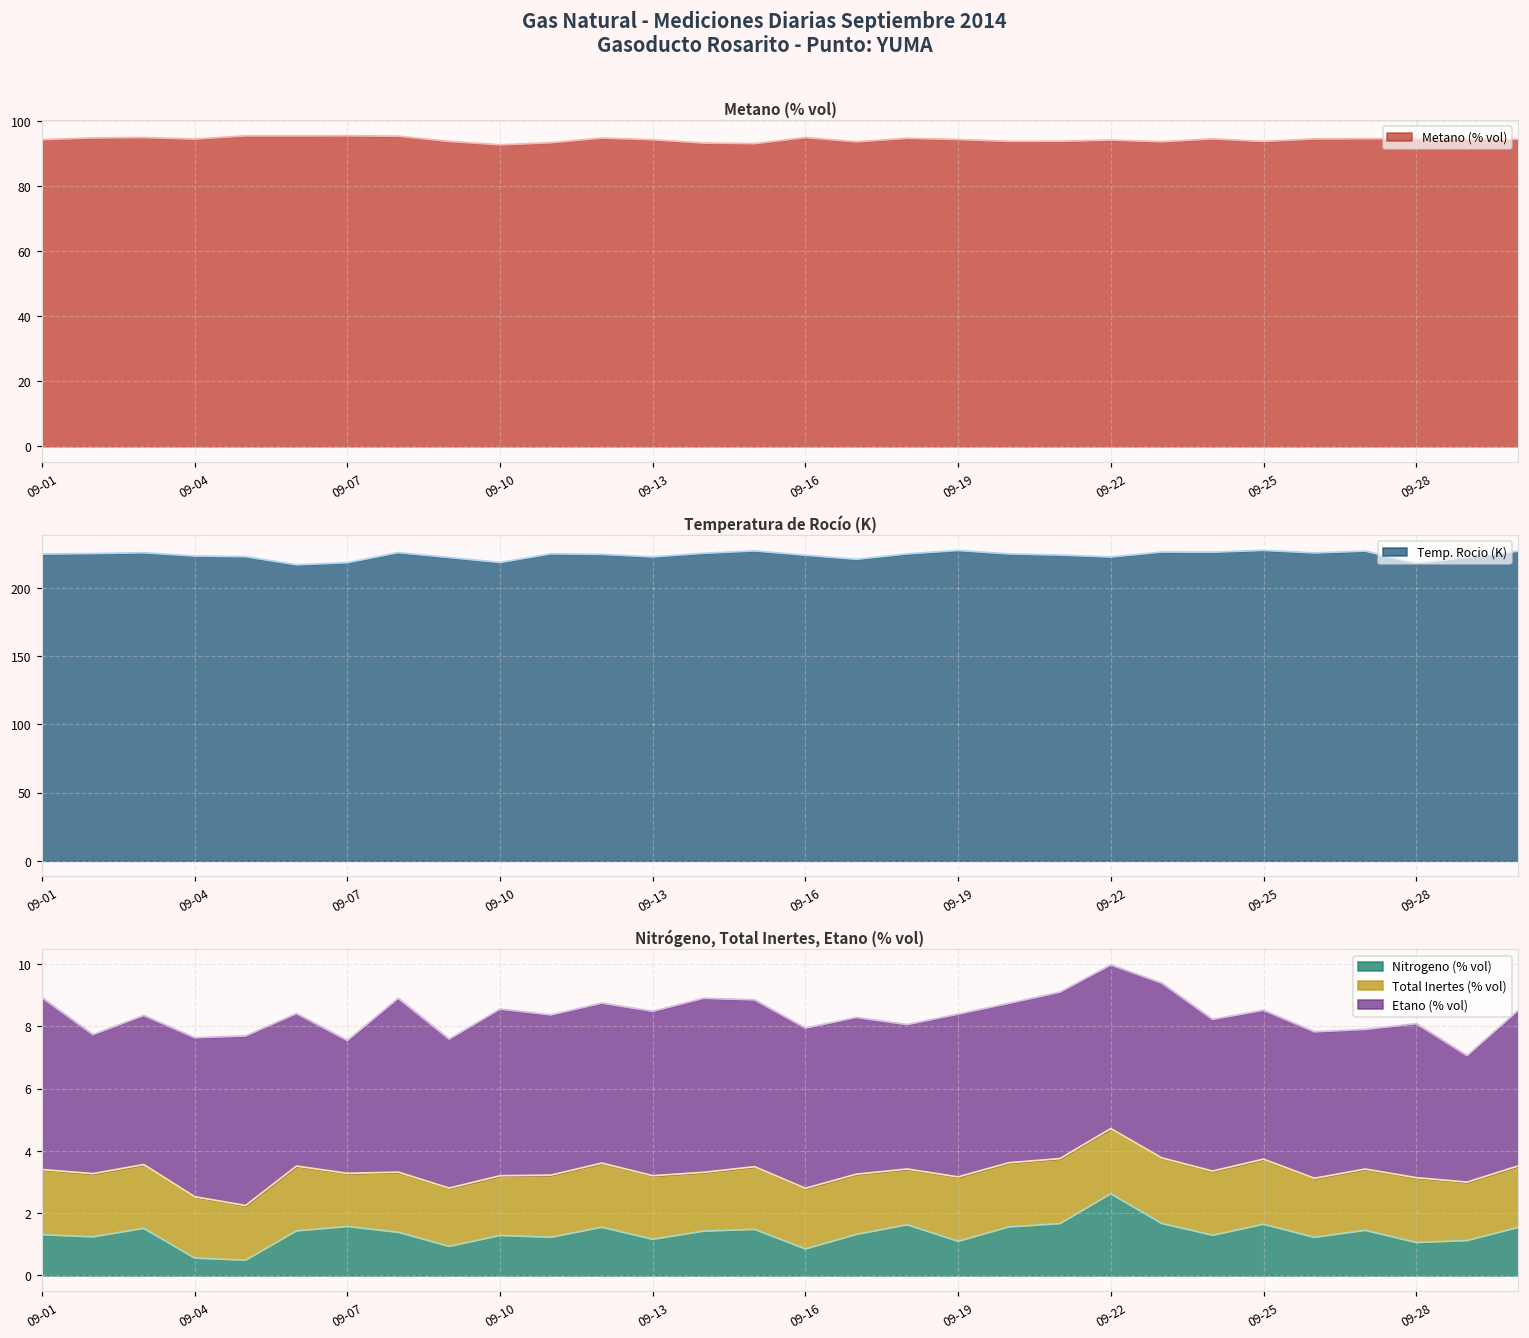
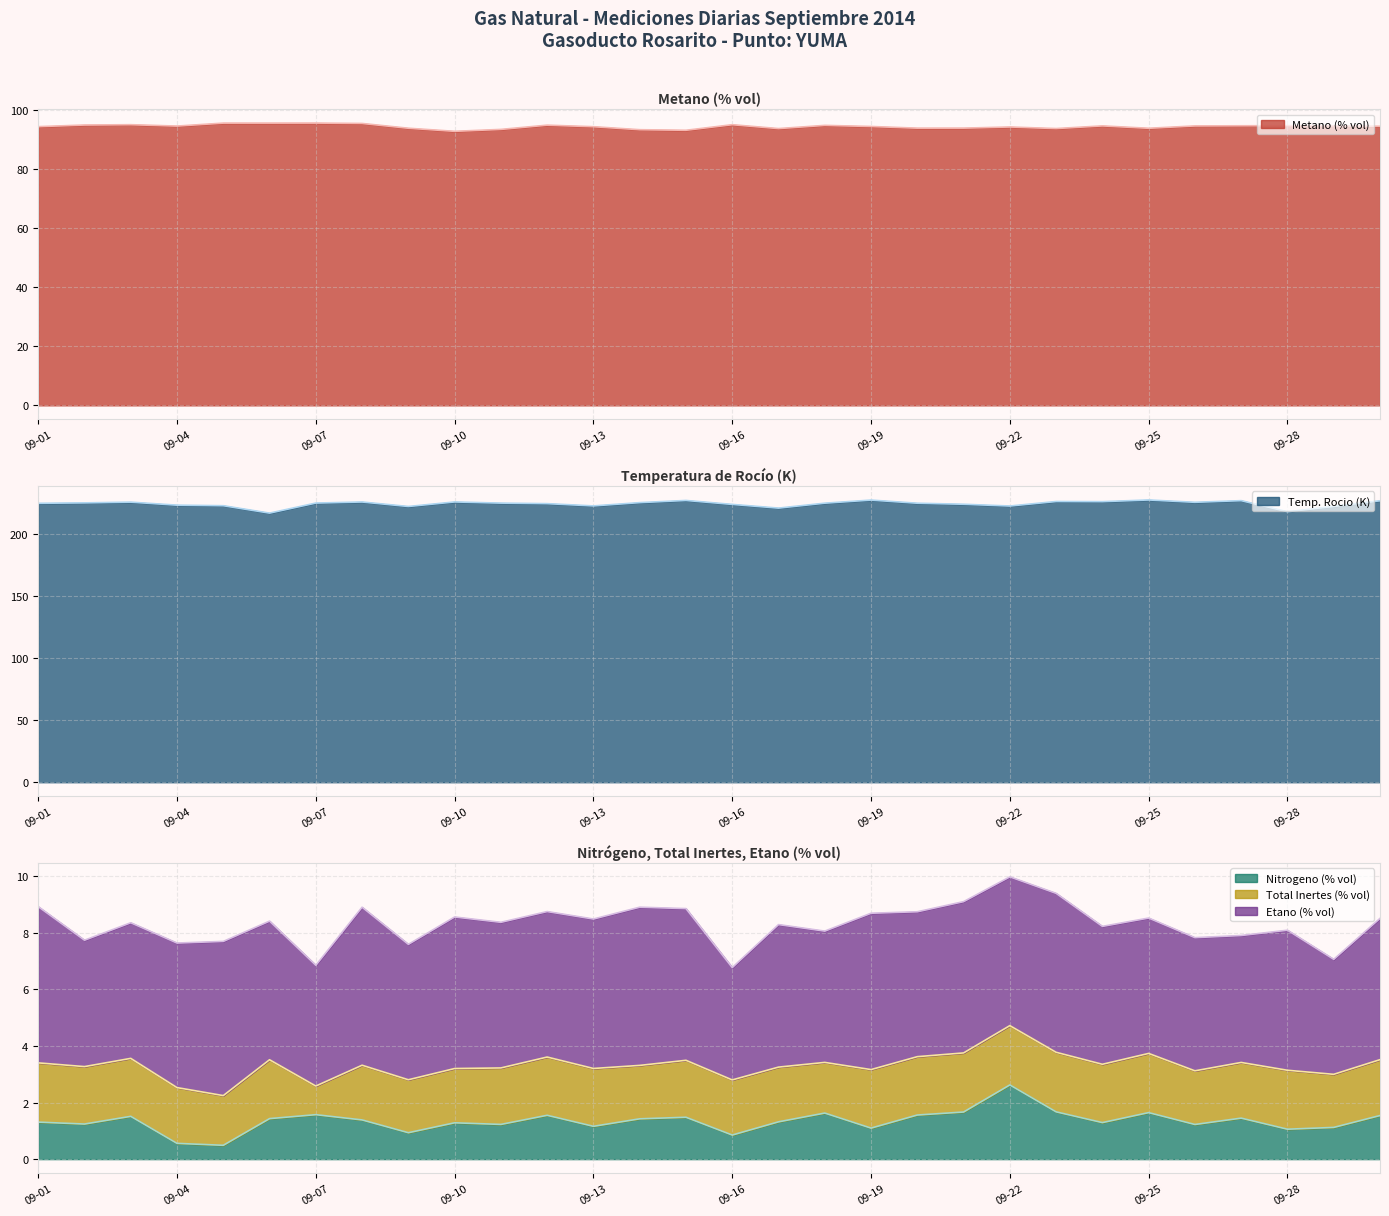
Temperatura de Rocío (K), 09-07: 219 -> 225
Temperatura de Rocío (K), 09-10: 219 -> 226
Nitrógeno, Total Inertes, Etano (% vol), Total Inertes (% vol), 09-07: 1.7 -> 1.0
Nitrógeno, Total Inertes, Etano (% vol), Etano (% vol), 09-16: 5.1 -> 4.0
Nitrógeno, Total Inertes, Etano (% vol), Etano (% vol), 09-19: 5.2 -> 5.5
